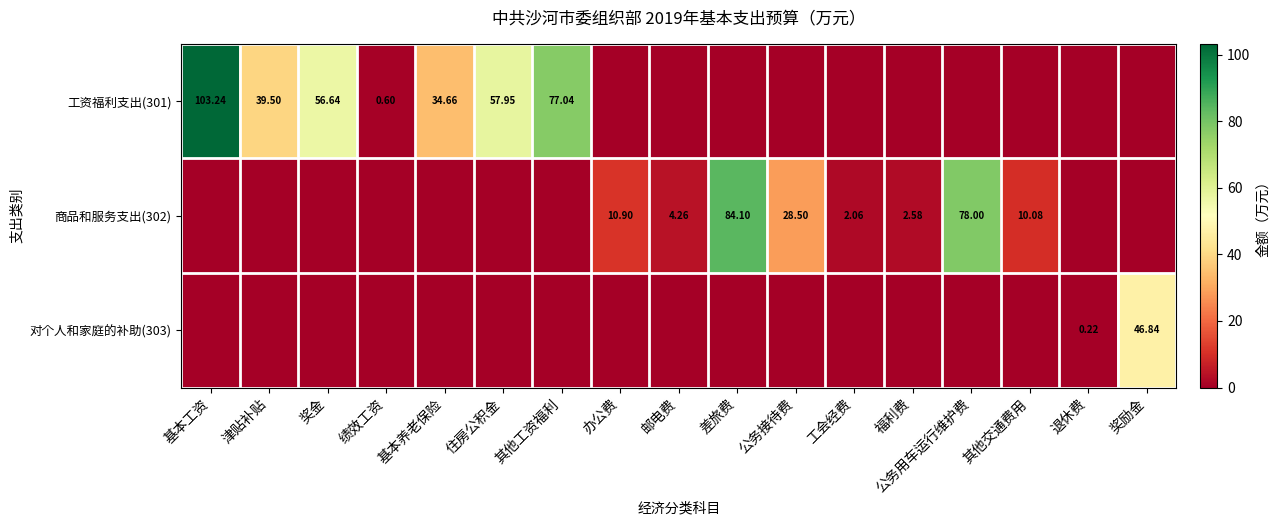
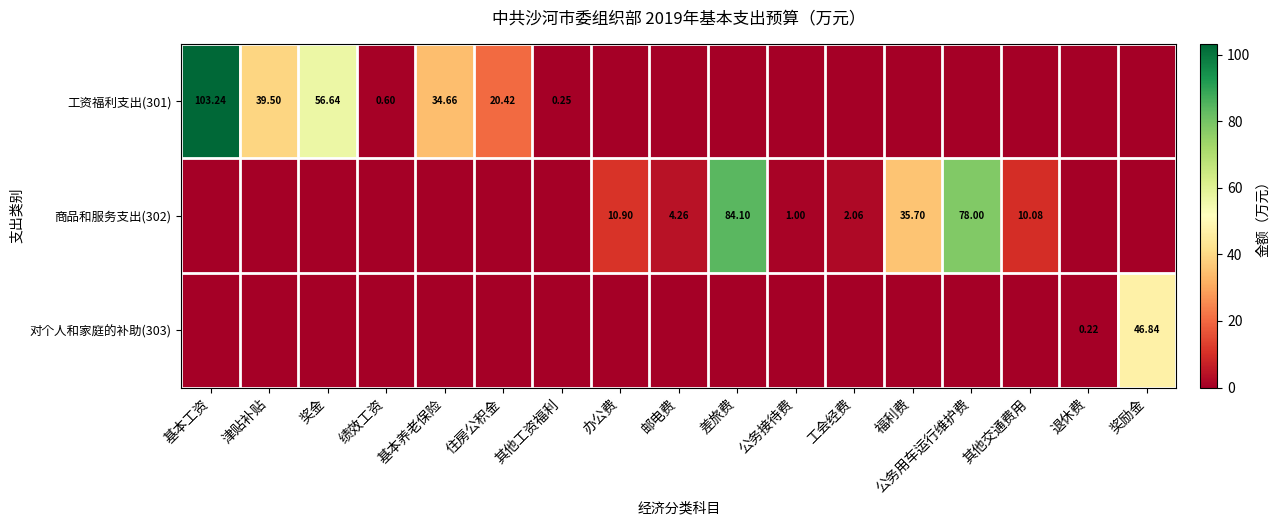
工资福利支出(301), 住房公积金: 57.95 -> 20.42
工资福利支出(301), 其他工资福利: 77.04 -> 0.25
商品和服务支出(302), 公务接待费: 28.50 -> 1.00
商品和服务支出(302), 福利费: 2.58 -> 35.70
